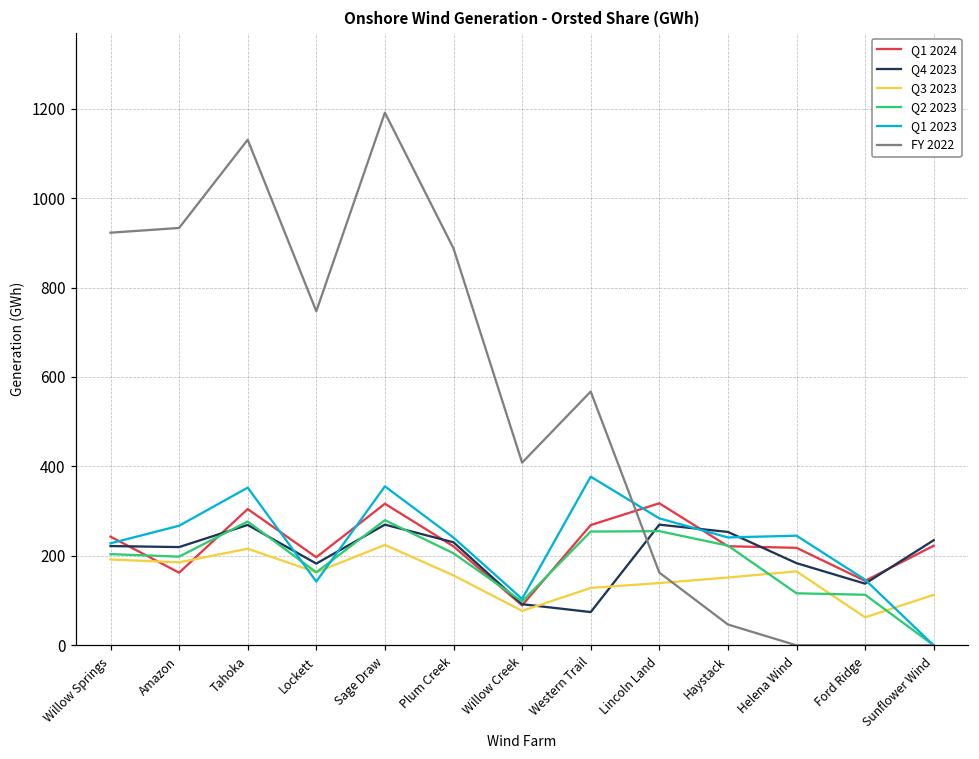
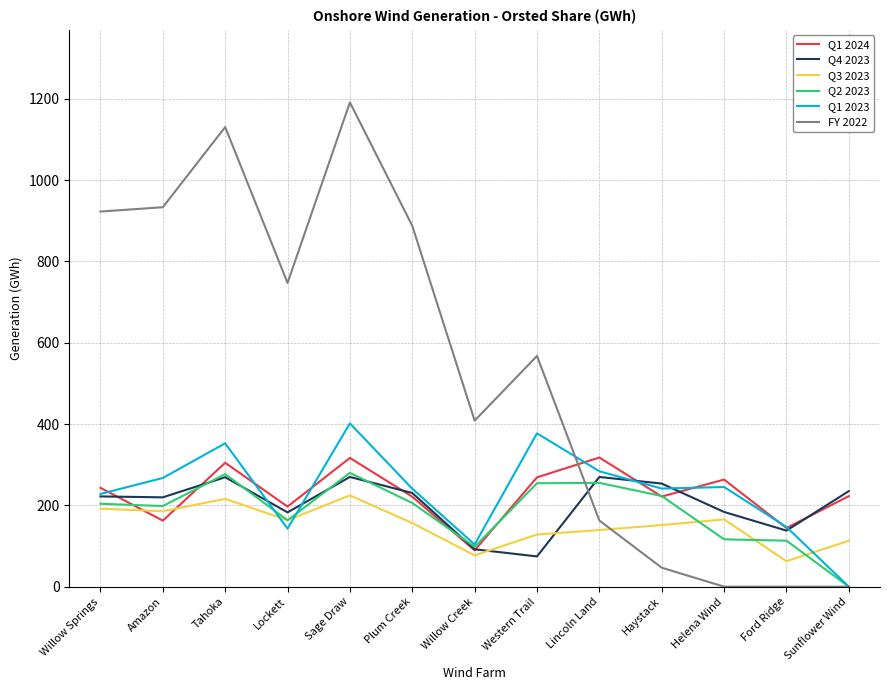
Q1 2023, Sage Draw: 360 -> 400
Q1 2024, Helena Wind: 220 -> 260
